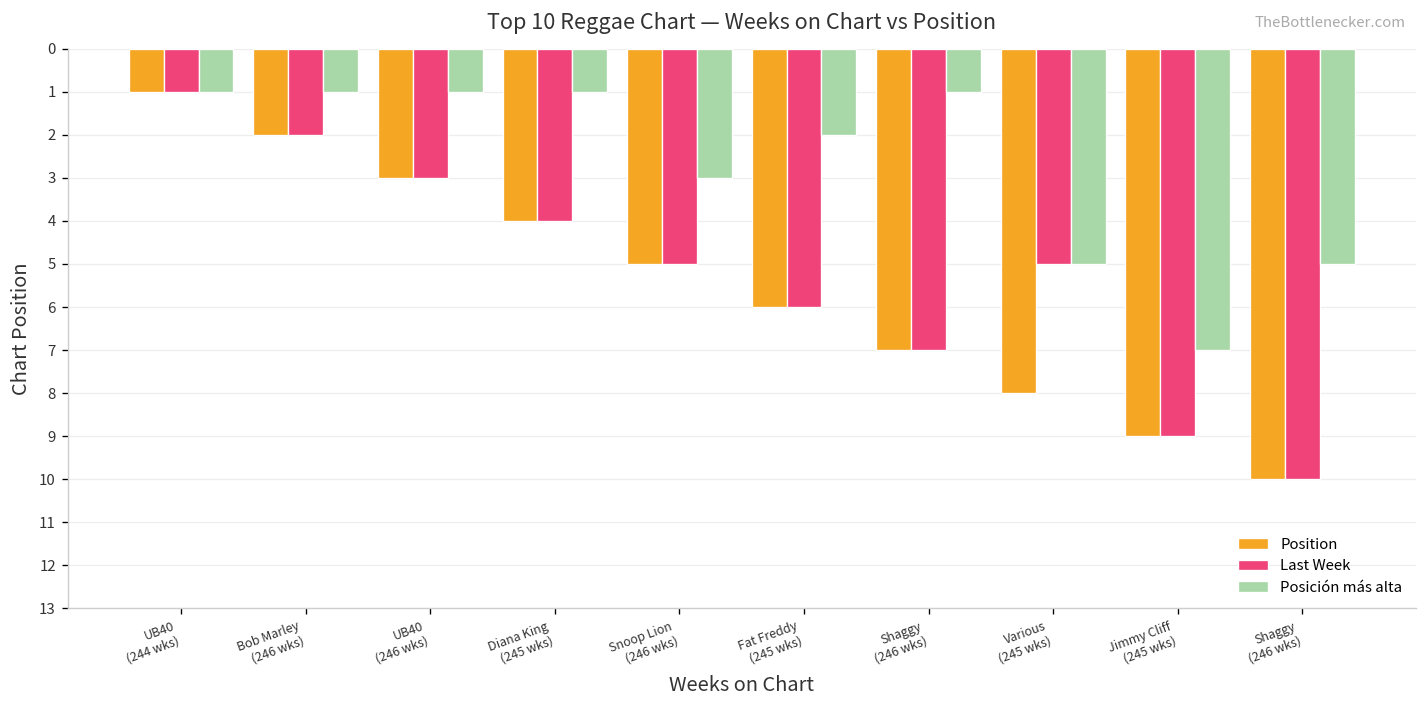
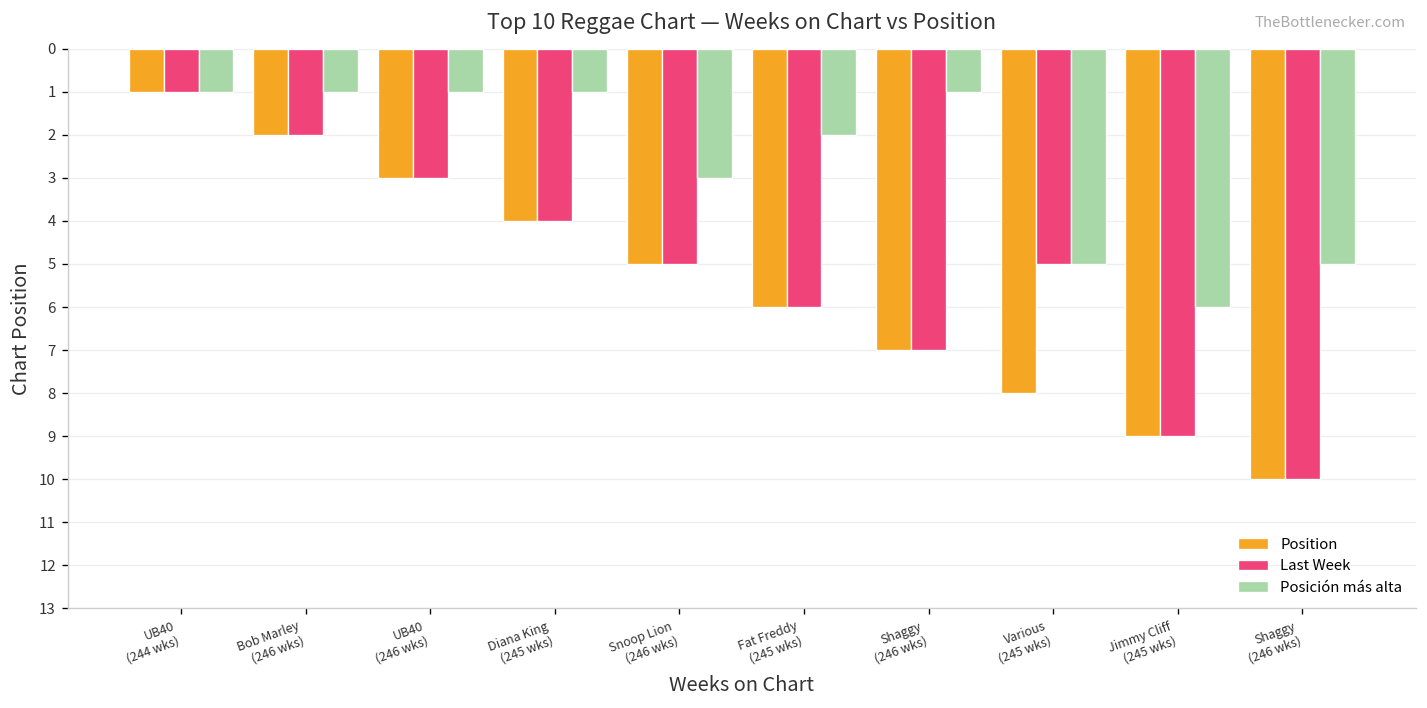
Posición más alta, Jimmy Cliff (245 wks): 7 -> 6
